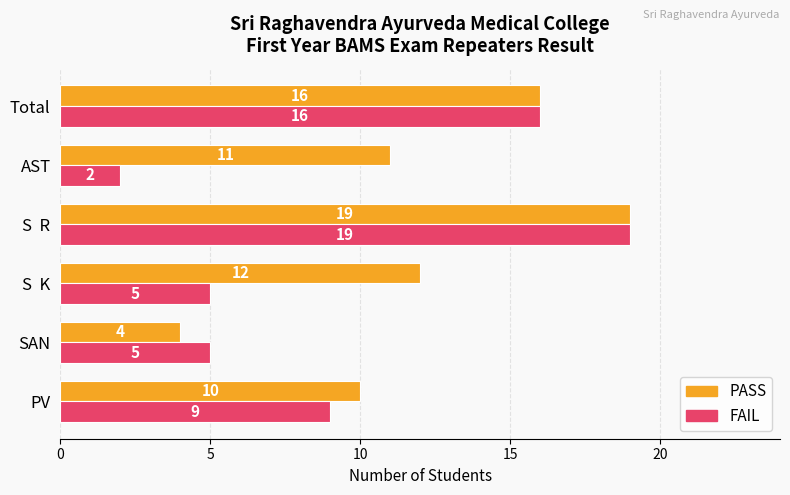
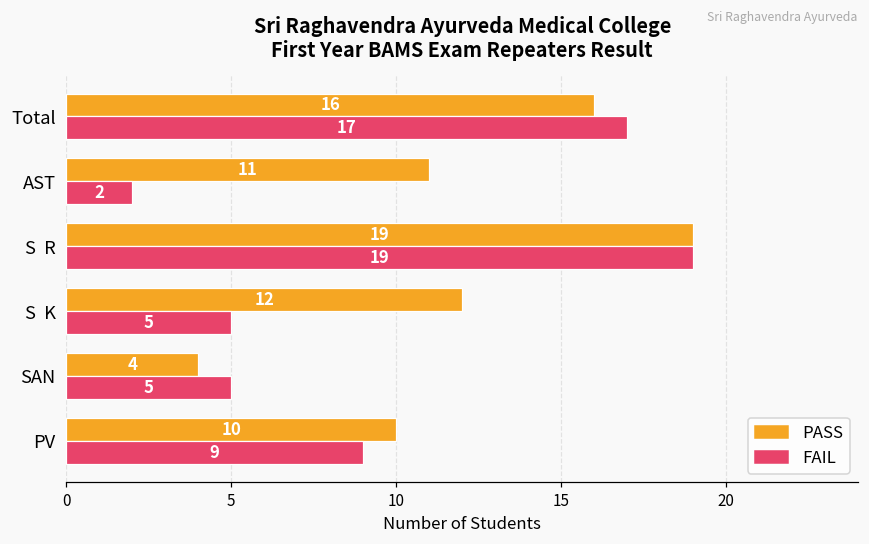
FAIL, Total: 16 -> 17
